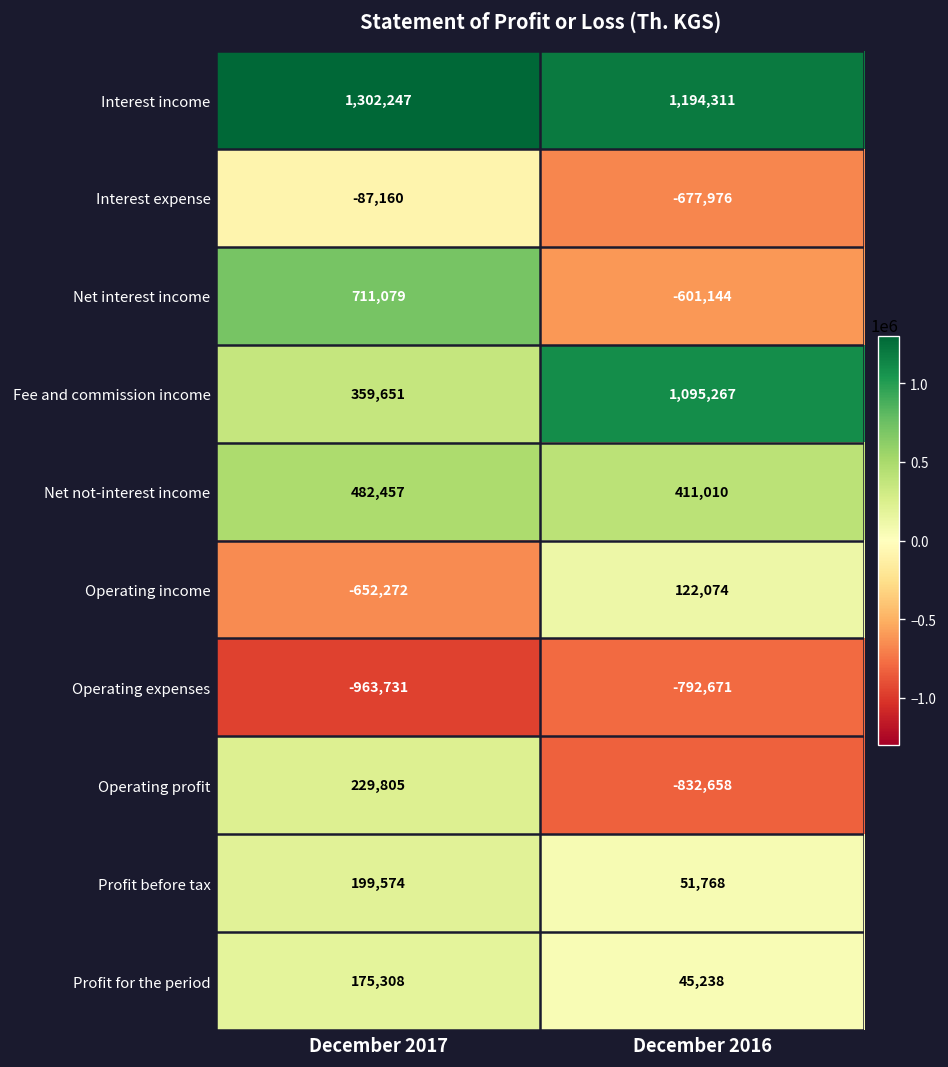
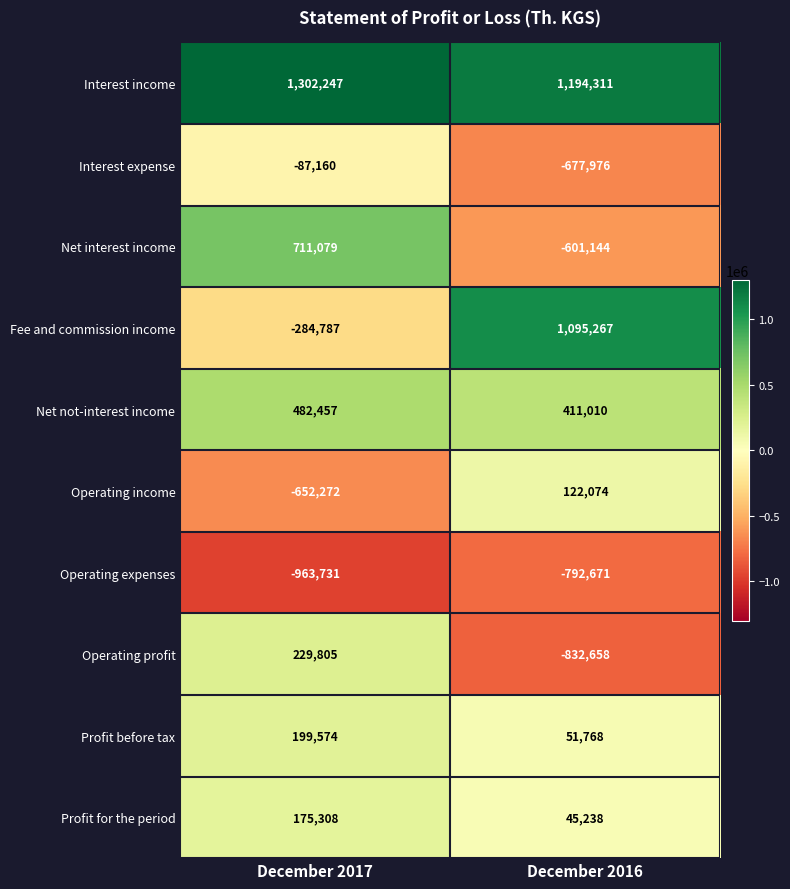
Fee and commission income, December 2017: 359,651 -> -284,787
